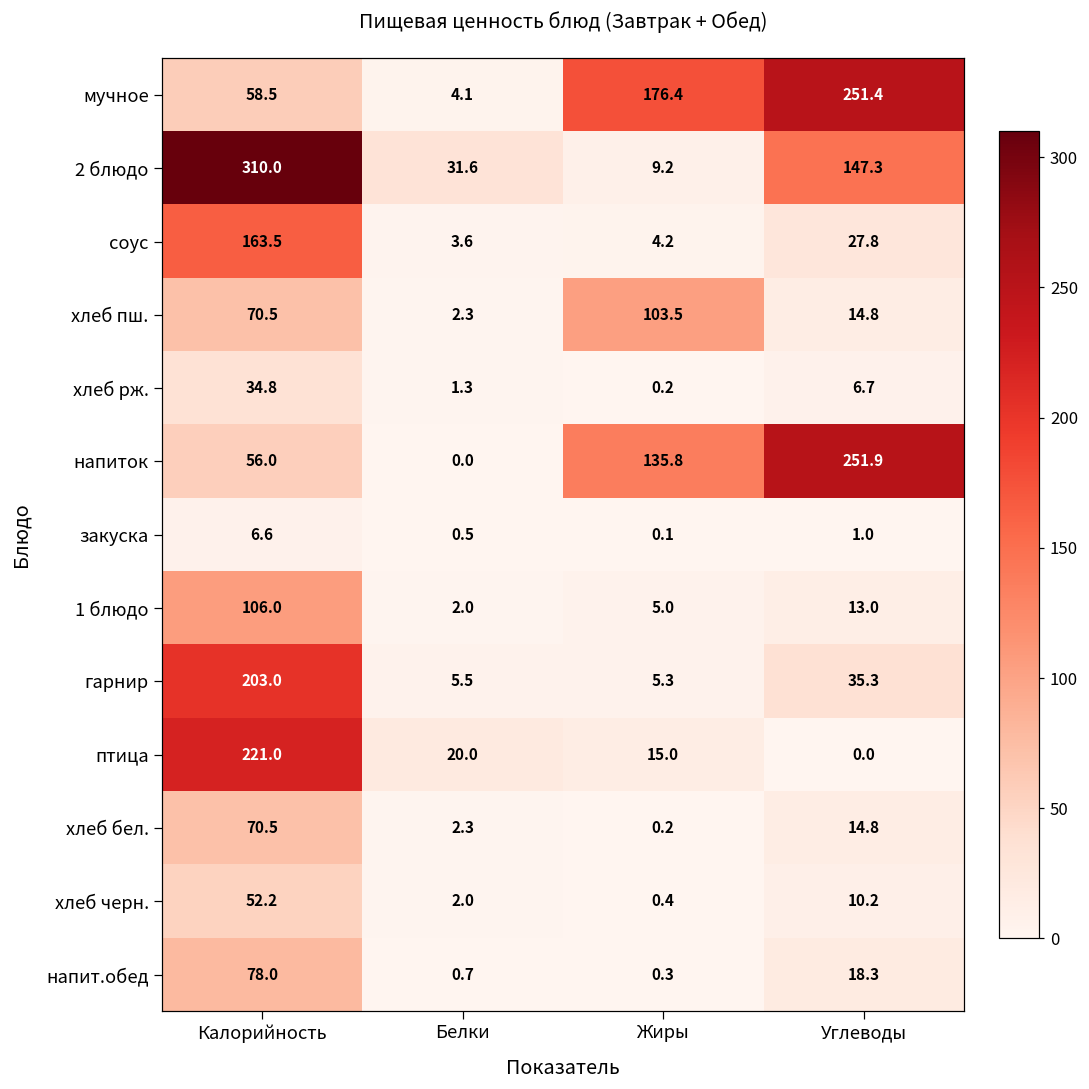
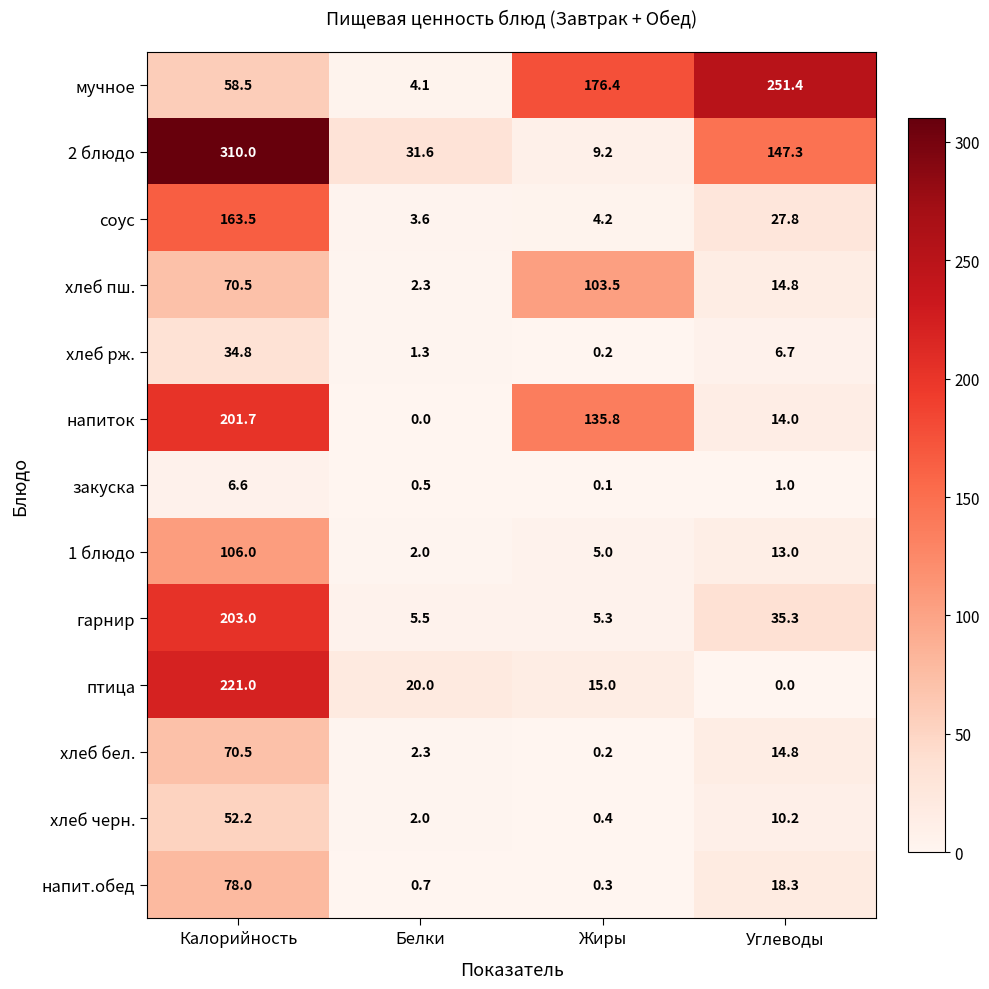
напиток, Калорийность: 56.0 -> 201.7
напиток, Углеводы: 251.9 -> 14.0
